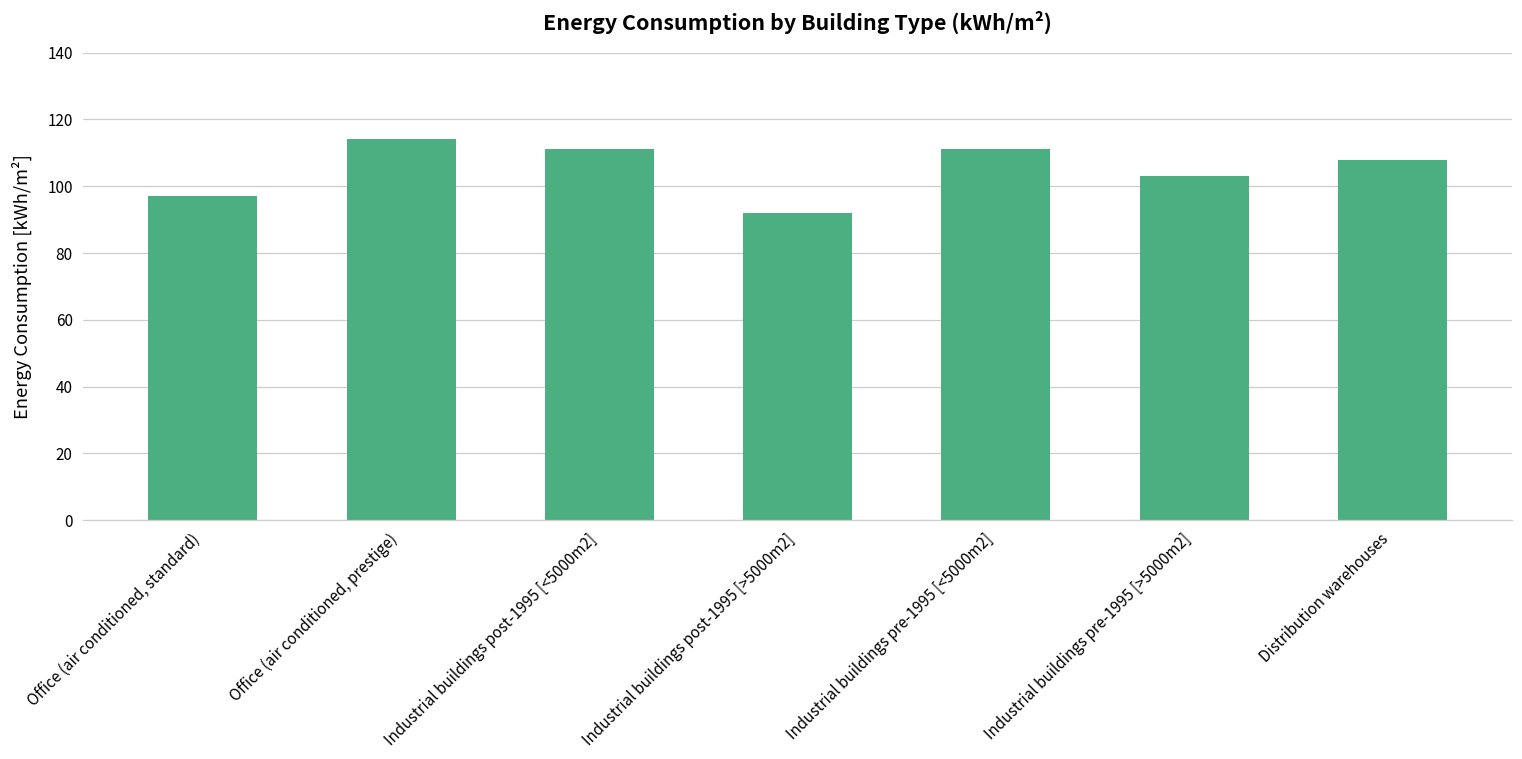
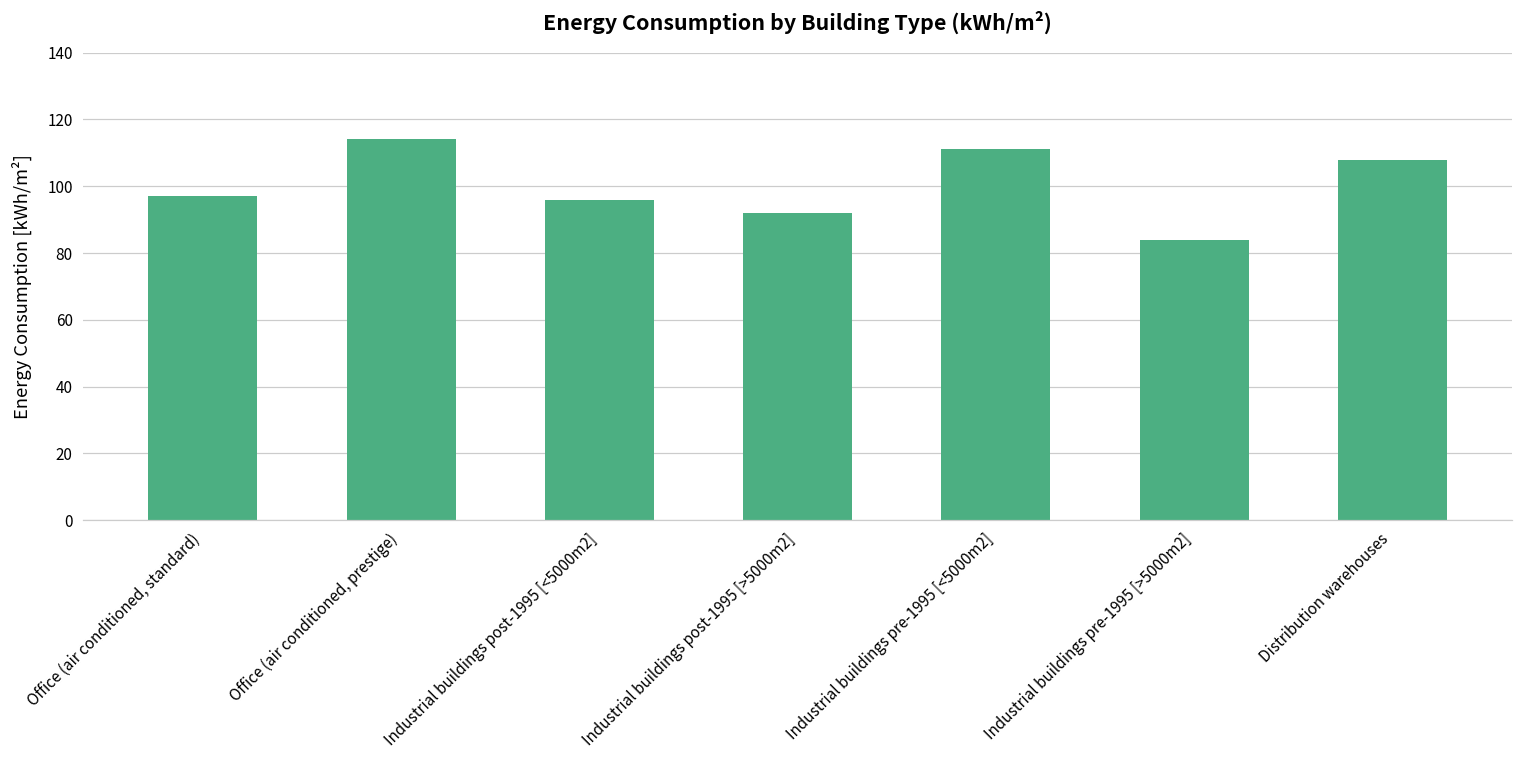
Industrial buildings post-1995 [<5000m2]: 111 -> 96
Industrial buildings pre-1995 [>5000m2]: 103 -> 84
